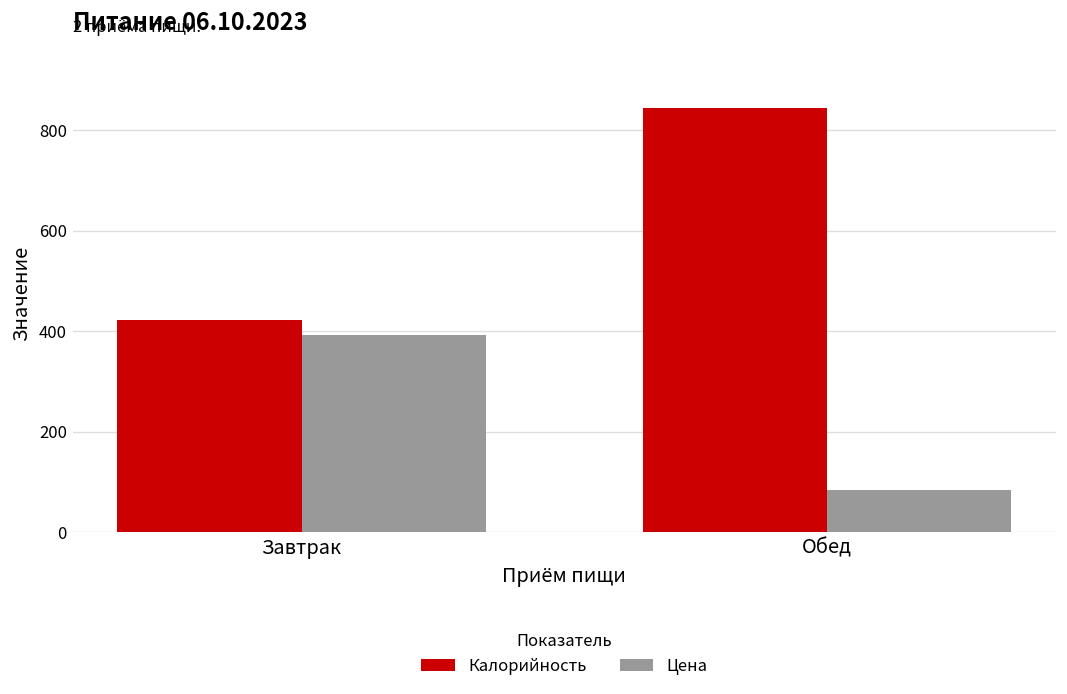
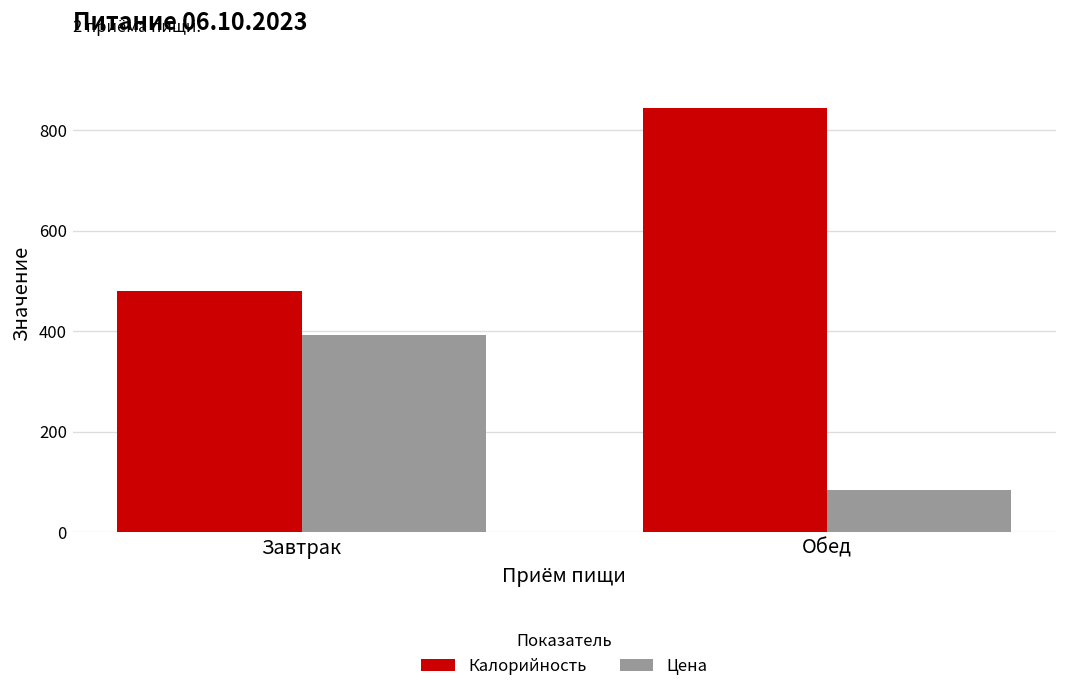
Калорийность, Завтрак: 420 -> 480
